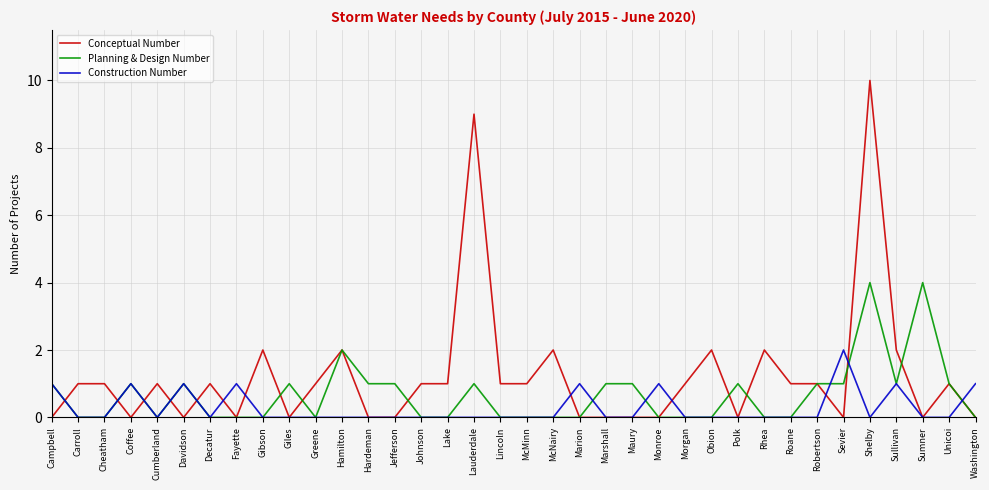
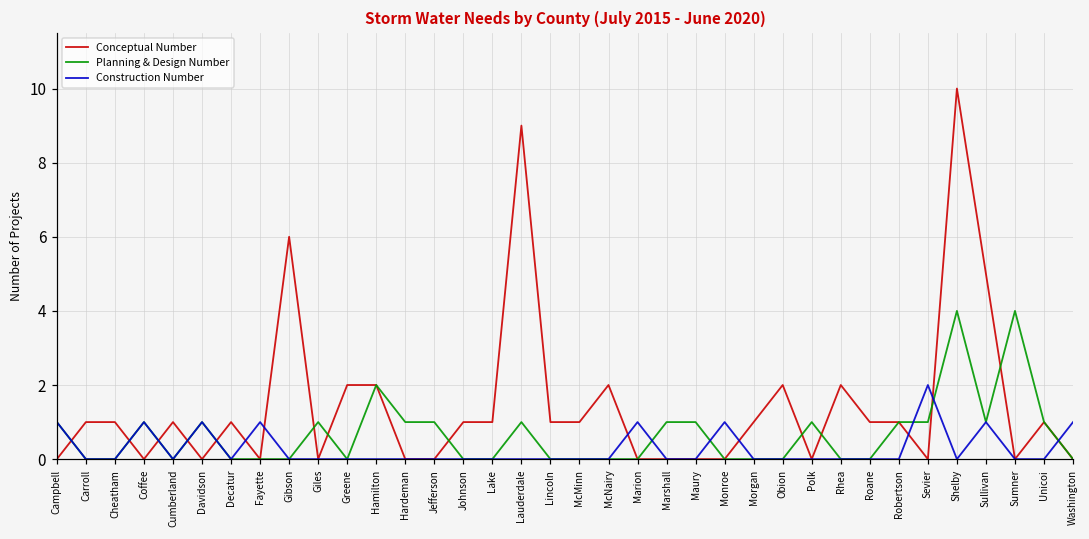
Conceptual Number, Gibson: 2 -> 6
Conceptual Number, Greene: 1 -> 2
Conceptual Number, Sullivan: 2 -> 5
